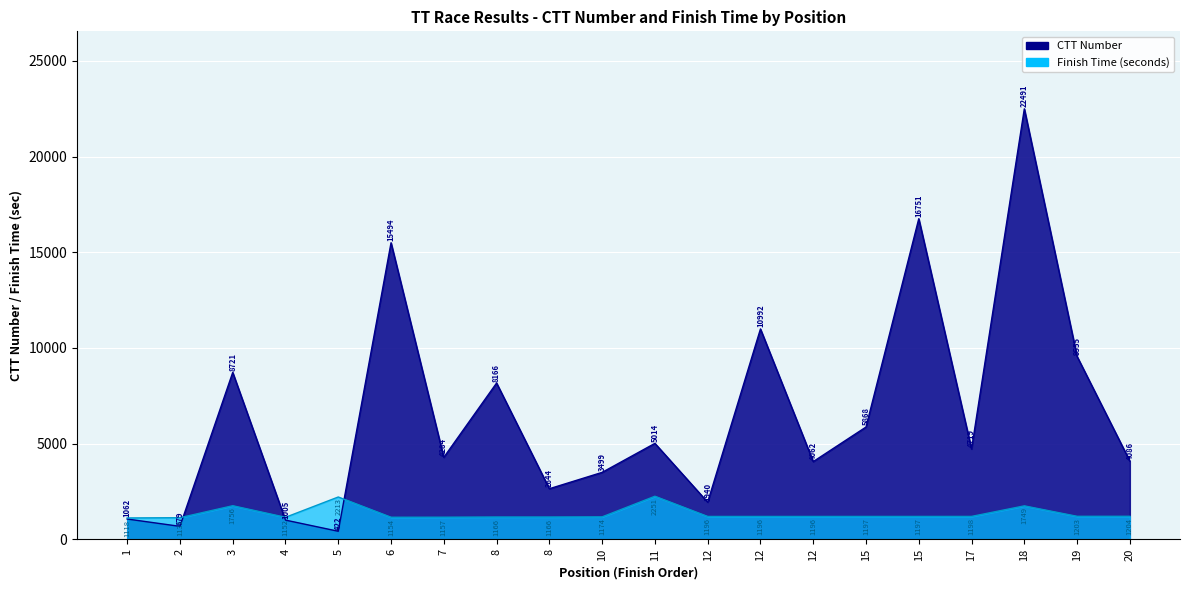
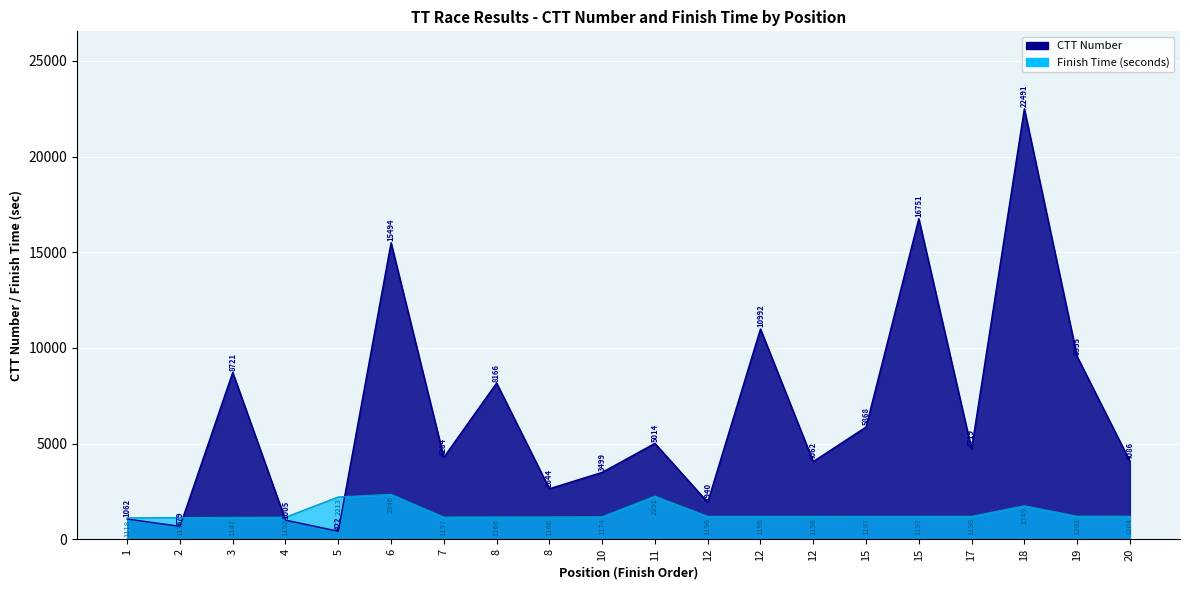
Finish Time (seconds), 3: 1756 -> 1147
Finish Time (seconds), 6: 1154 -> 2346
